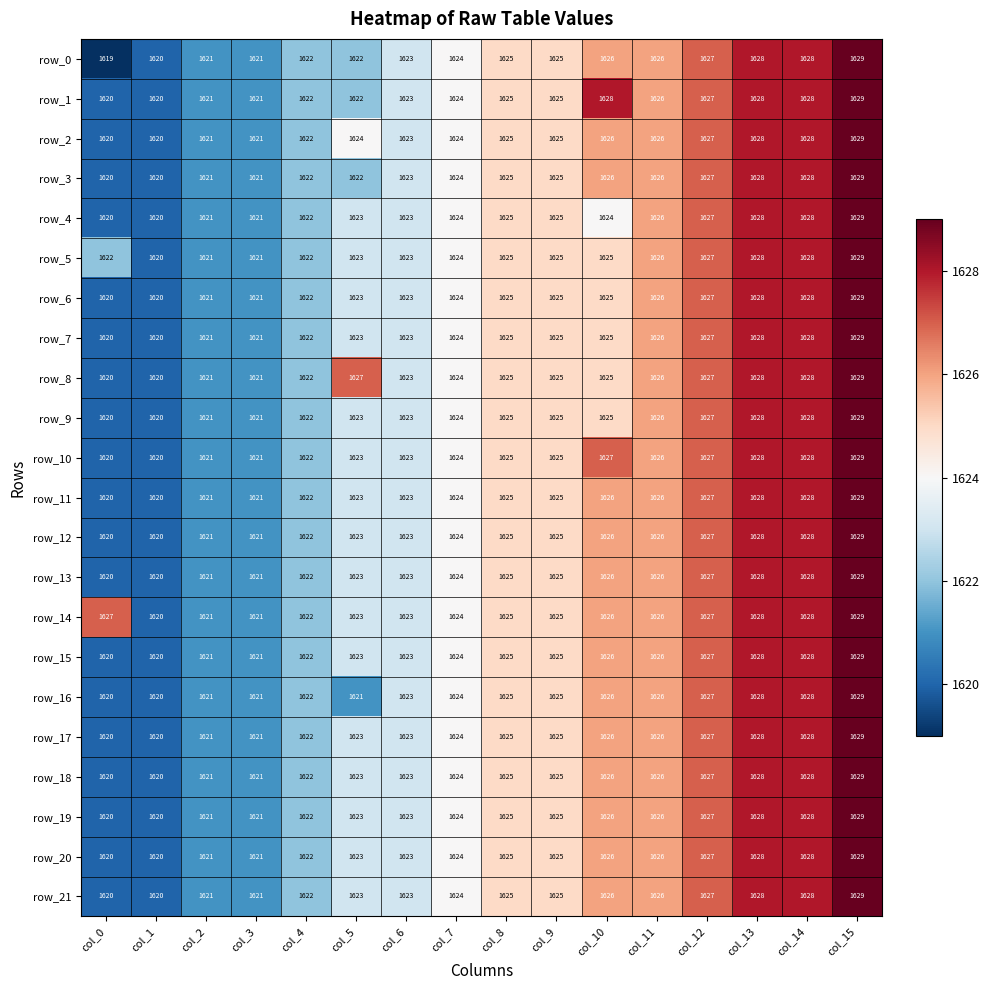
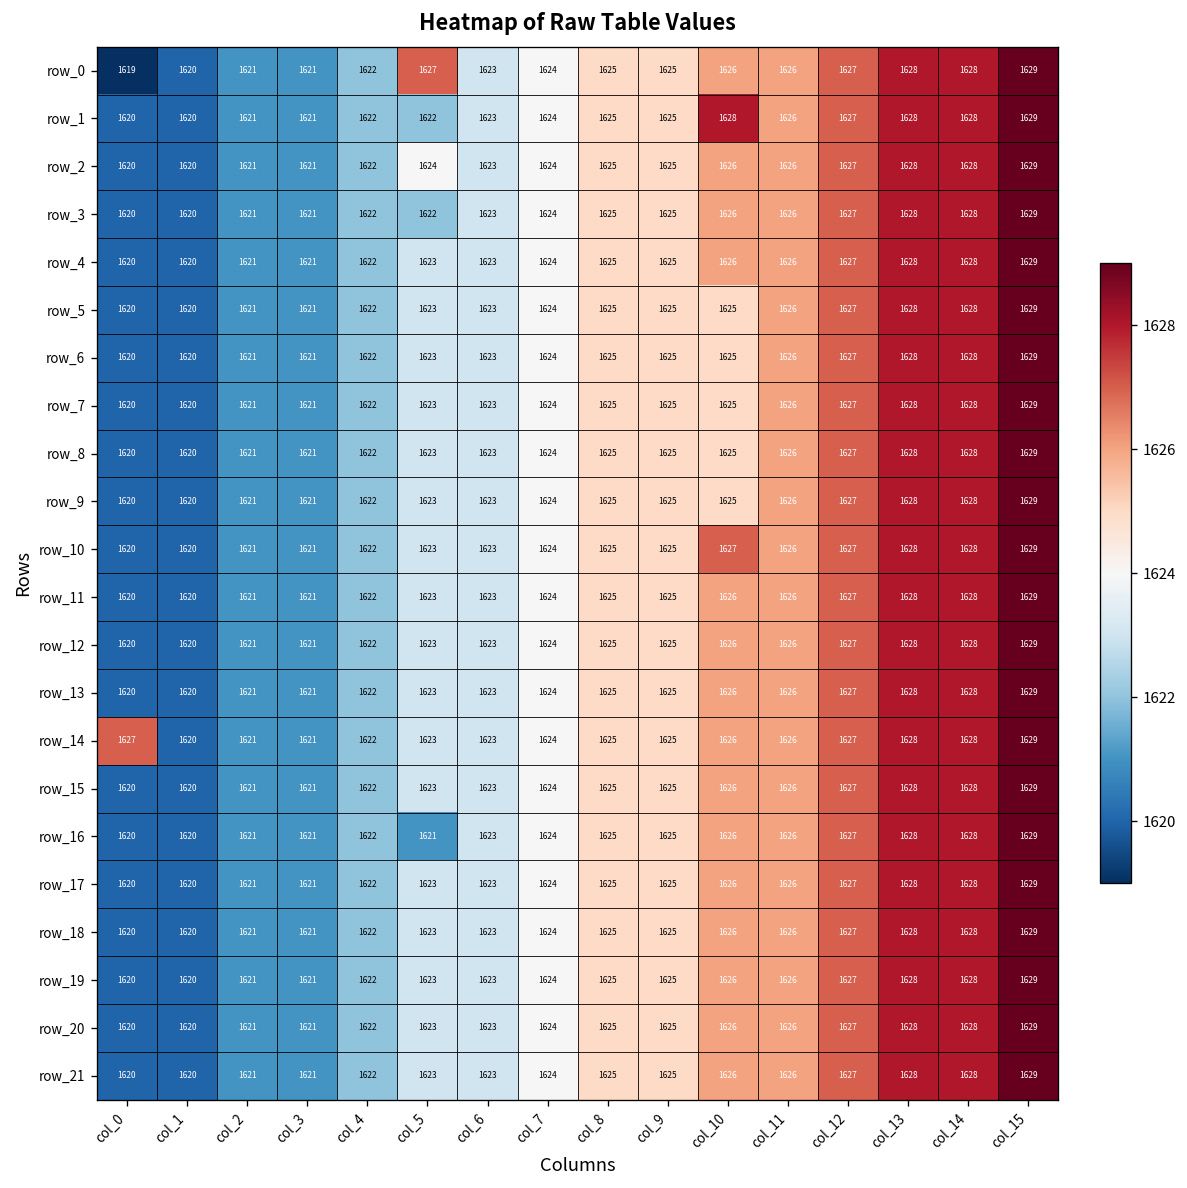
row_0, col_5: 1622 -> 1627
row_4, col_10: 1624 -> 1626
row_5, col_0: 1622 -> 1620
row_8, col_5: 1627 -> 1623
